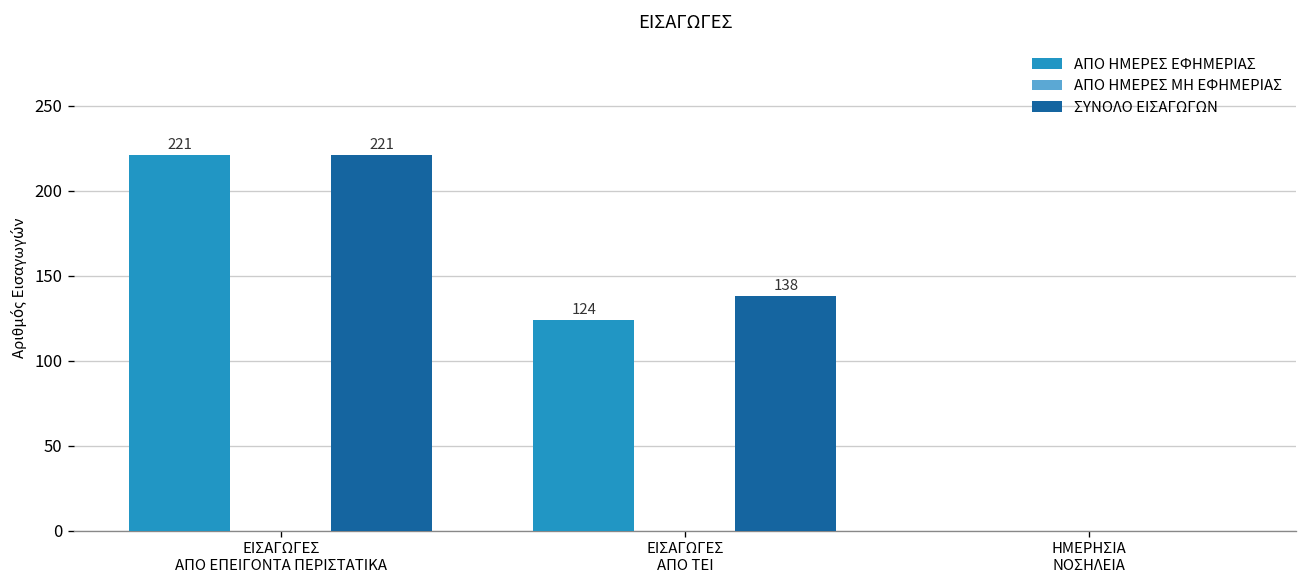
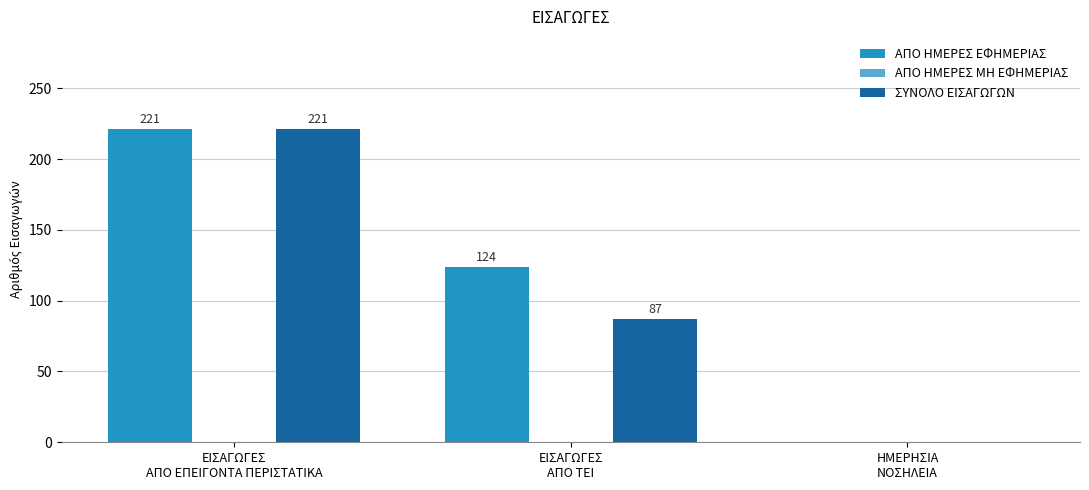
ΣΥΝΟΛΟ ΕΙΣΑΓΩΓΩΝ, ΕΙΣΑΓΩΓΕΣ ΑΠΟ ΤΕΙ: 138 -> 87
